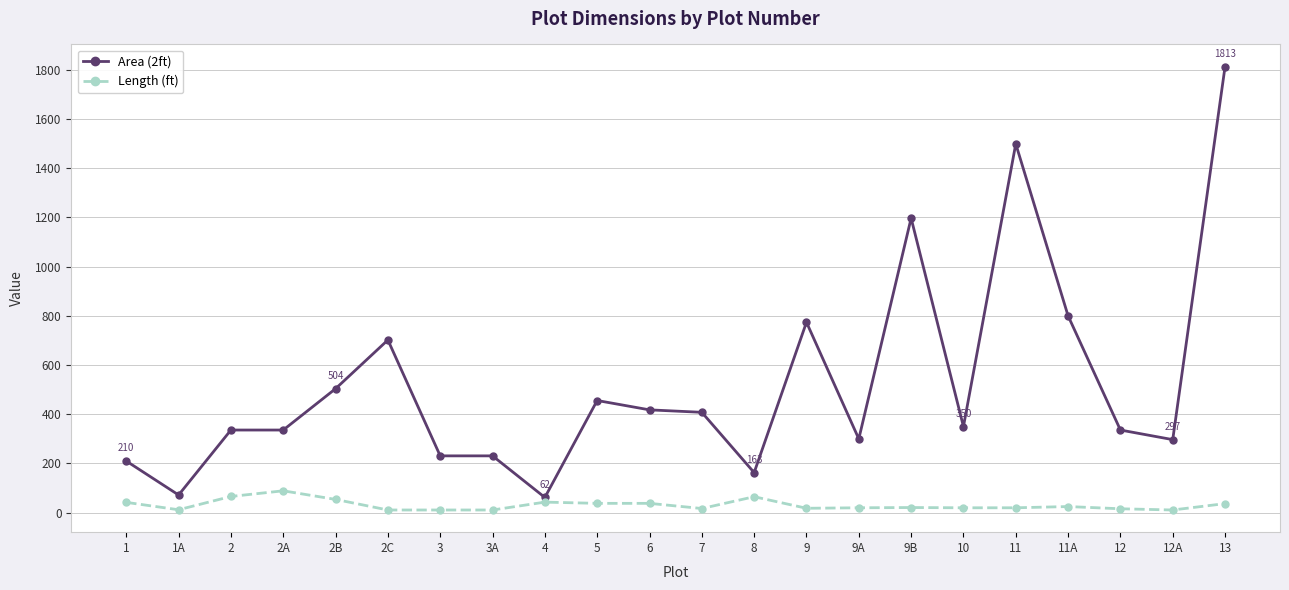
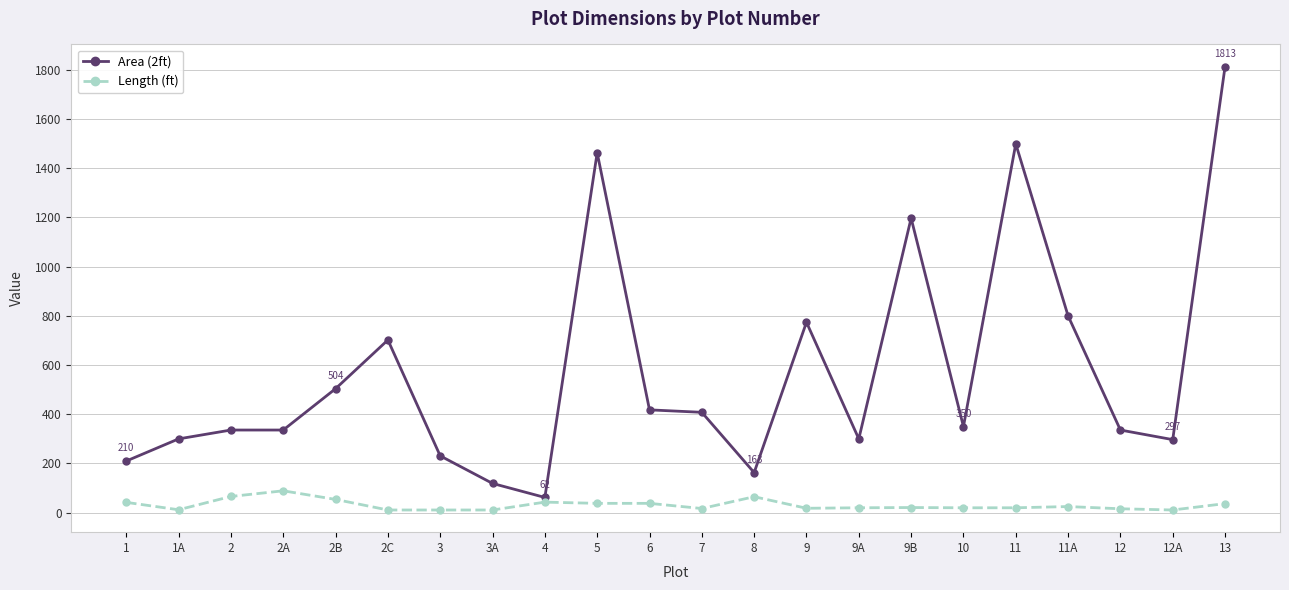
Area (2ft), 1A: 70 -> 300
Area (2ft), 3A: 230 -> 120
Area (2ft), 5: 460 -> 1460
